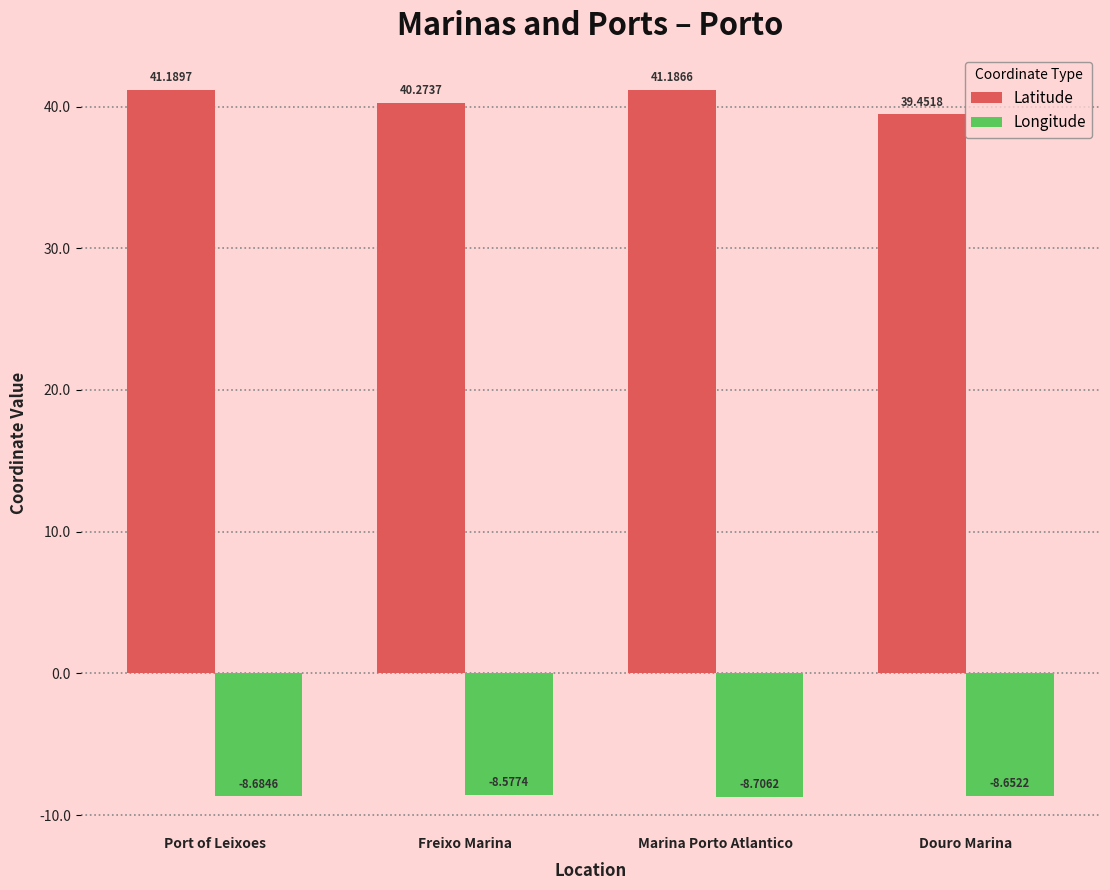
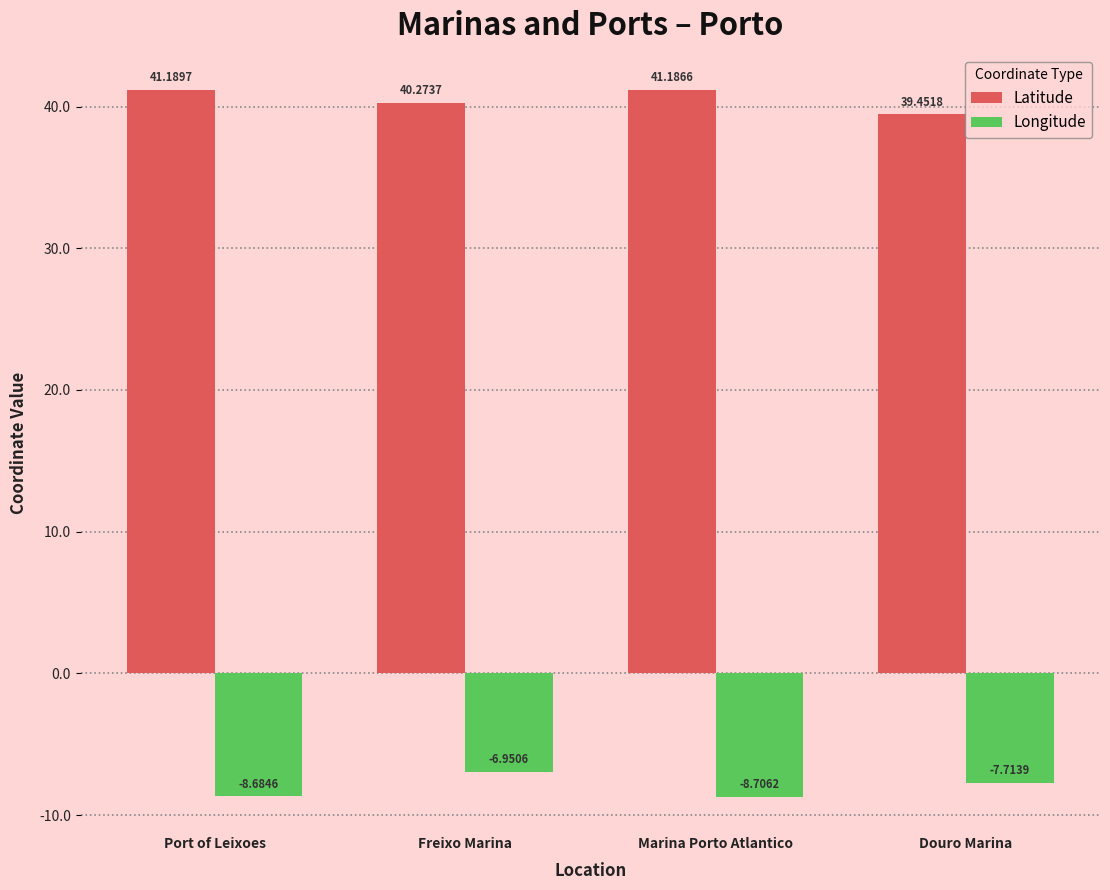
Longitude, Freixo Marina: -8.5774 -> -6.9506
Longitude, Douro Marina: -8.6522 -> -7.7139
